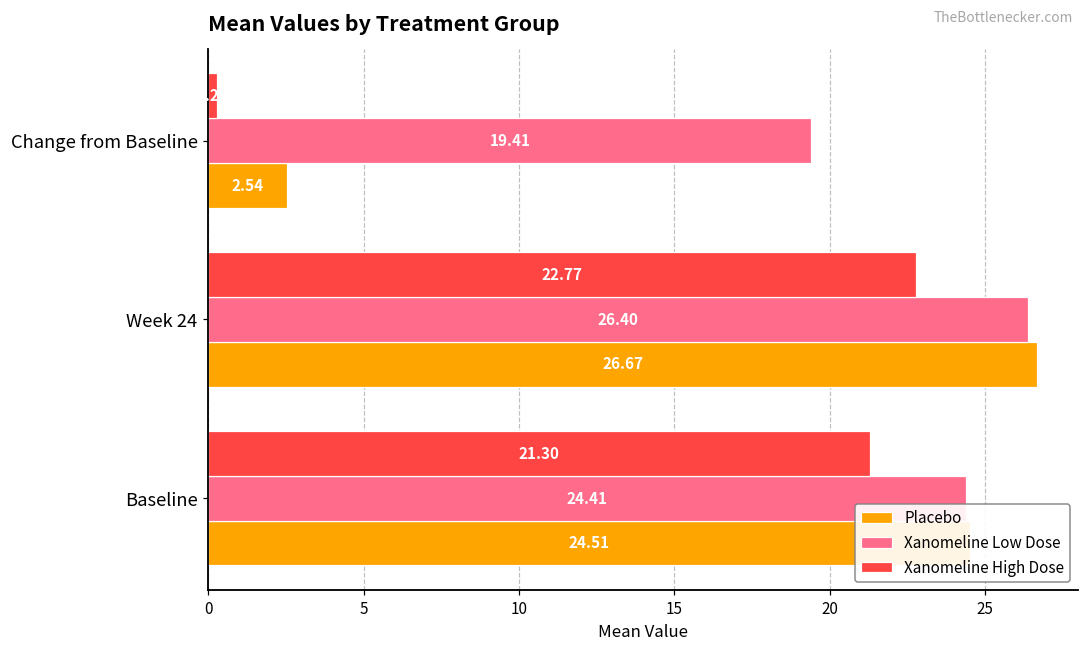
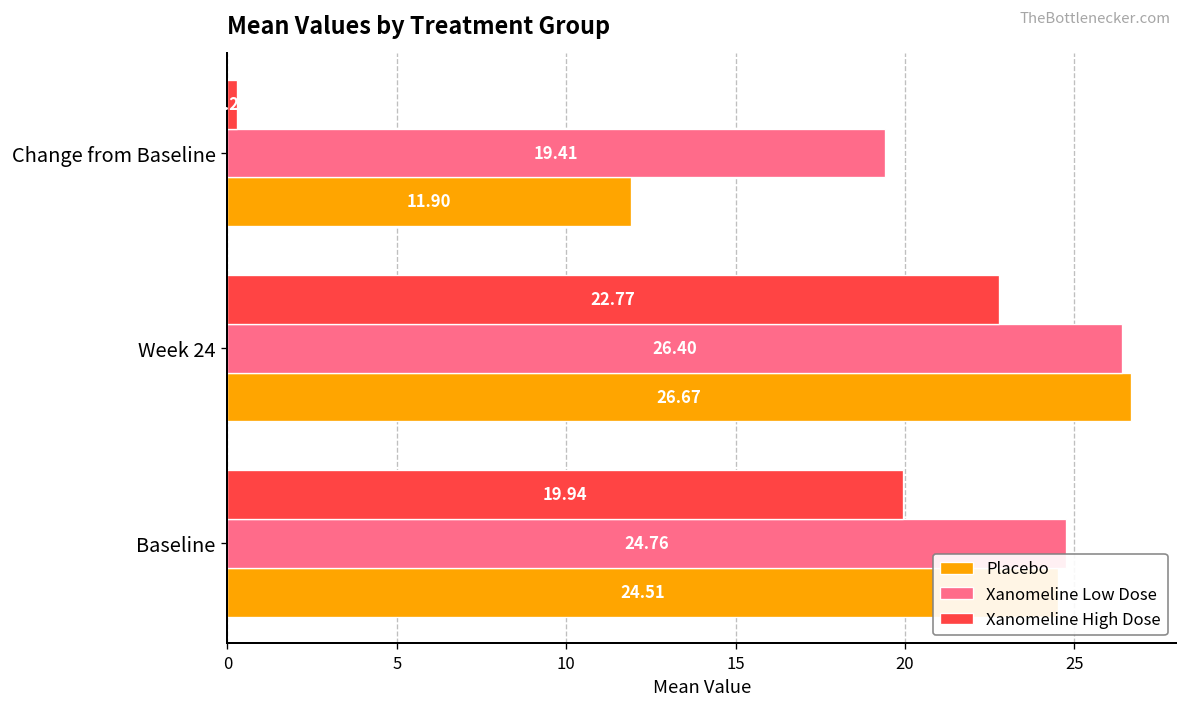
Placebo, Change from Baseline: 2.54 -> 11.90
Xanomeline High Dose, Baseline: 21.30 -> 19.94
Xanomeline Low Dose, Baseline: 24.41 -> 24.76
